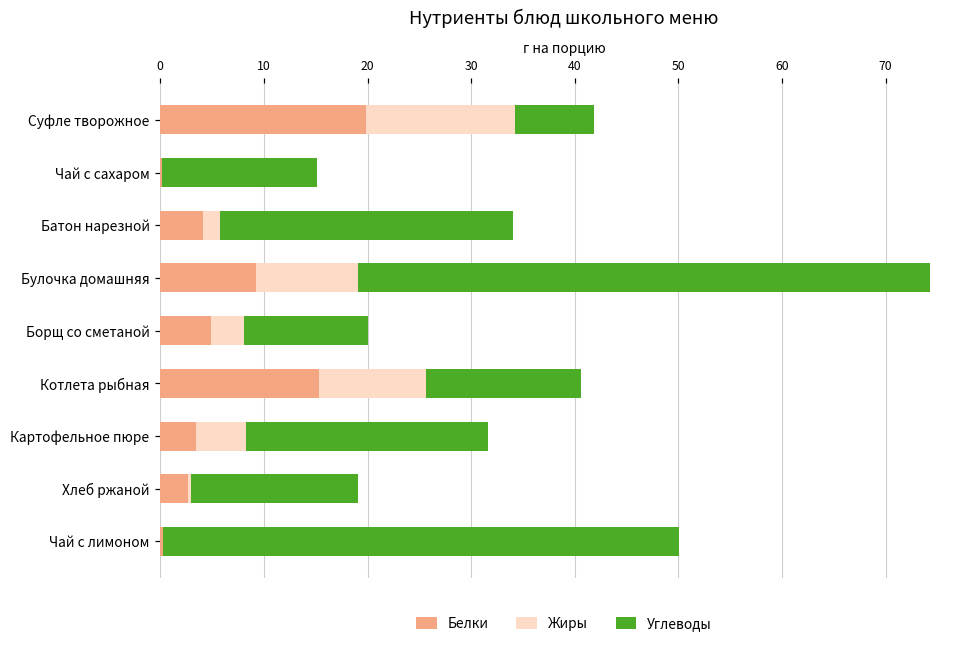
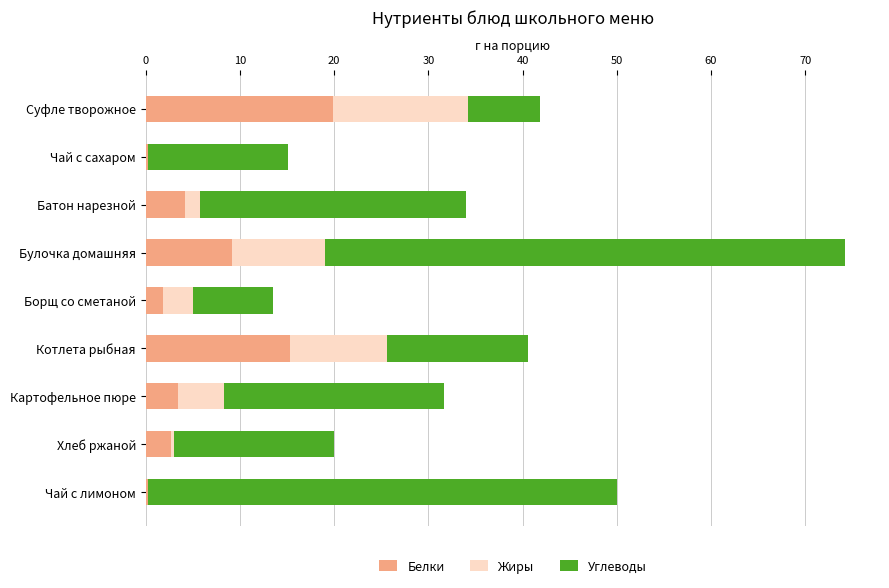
Белки, Борщ со сметаной: 5 -> 2
Углеводы, Борщ со сметаной: 12 -> 8
Углеводы, Хлеб ржаной: 16 -> 17
